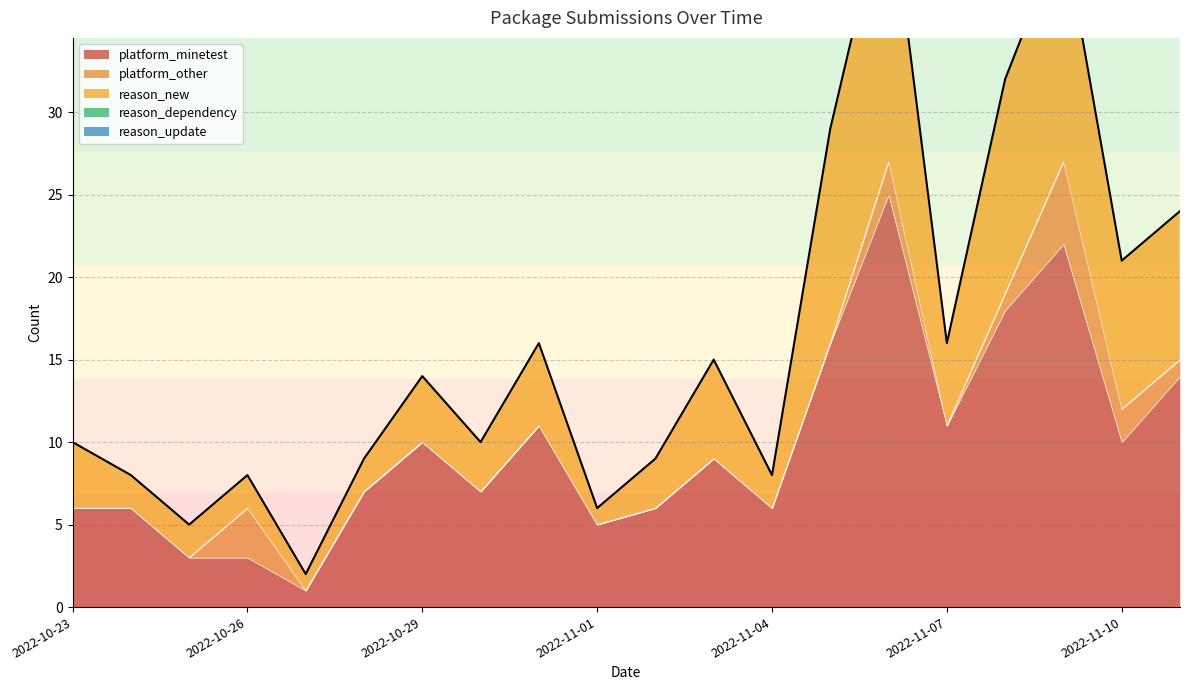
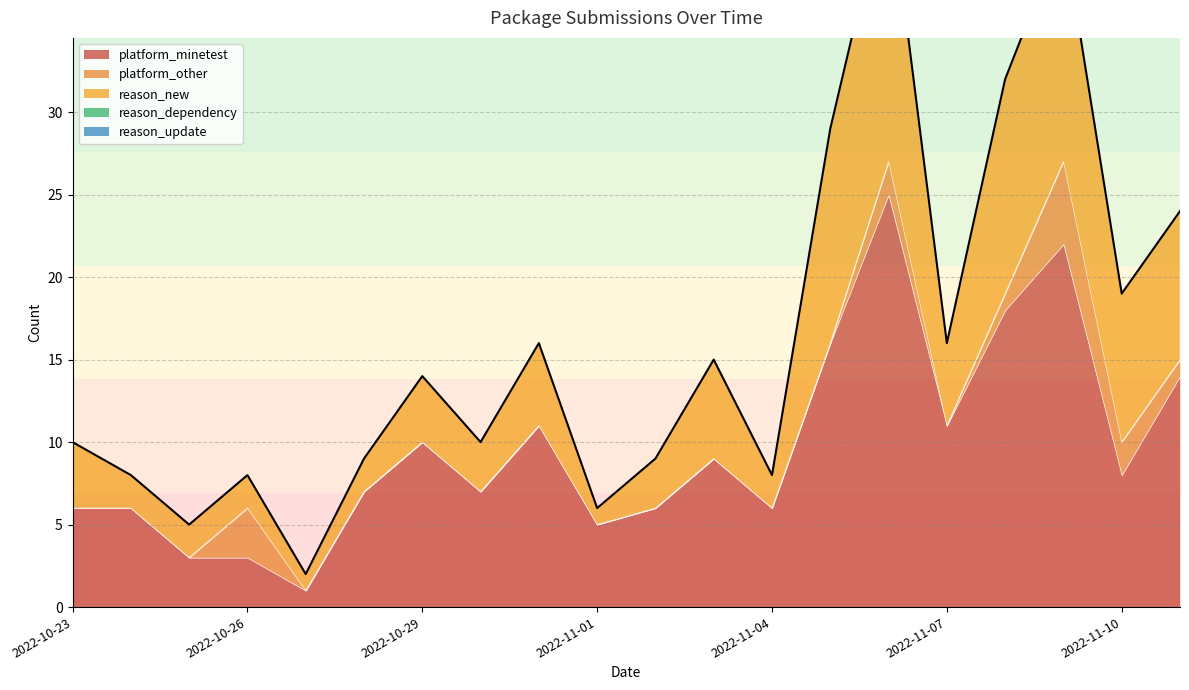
platform_minetest, 2022-11-10: 10 -> 8
